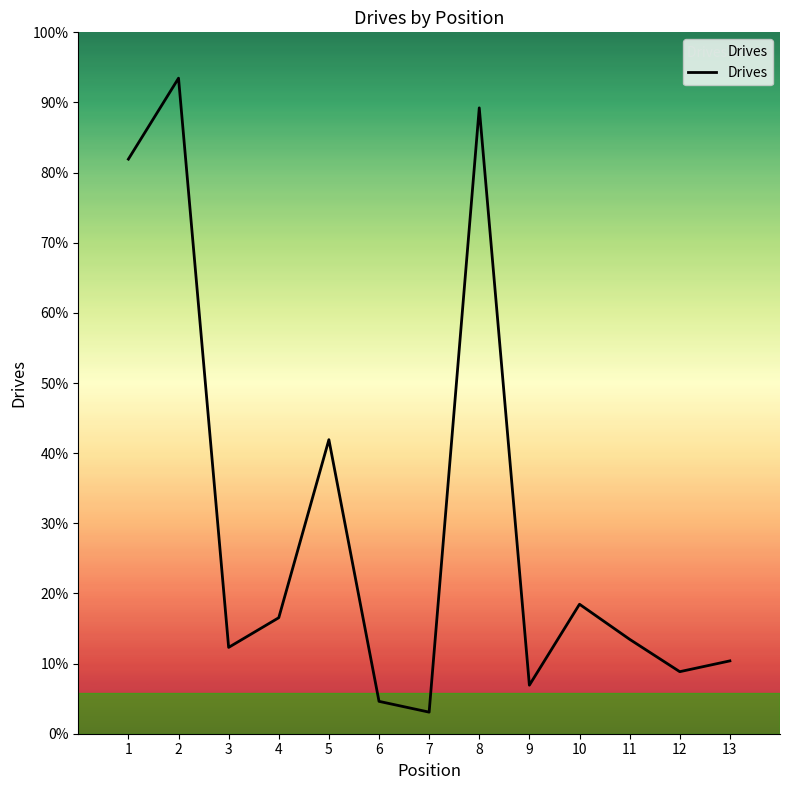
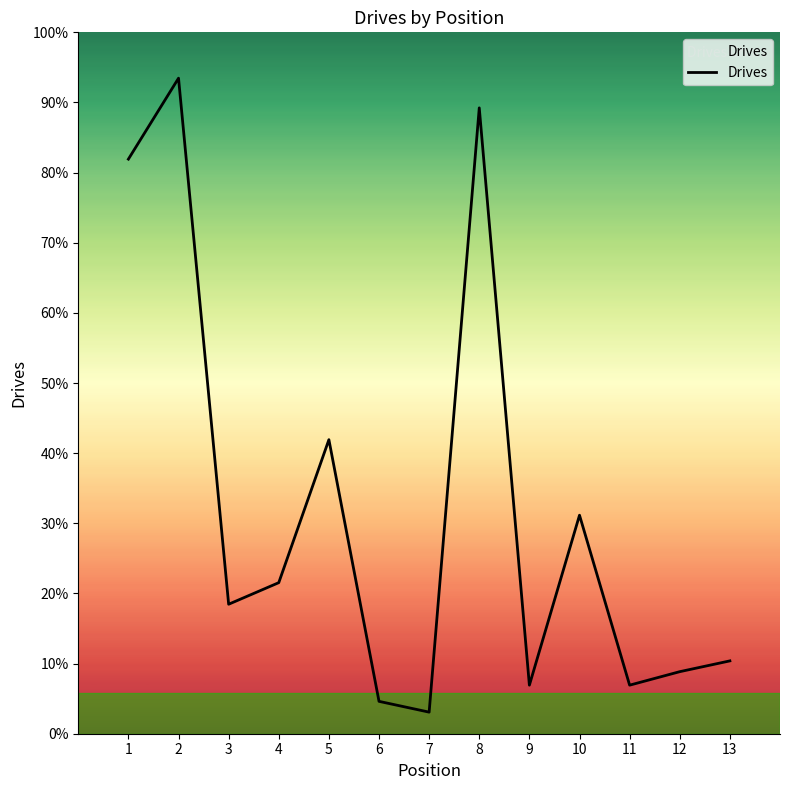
3: 12% -> 18%
4: 17% -> 22%
10: 18% -> 31%
11: 13% -> 7%
